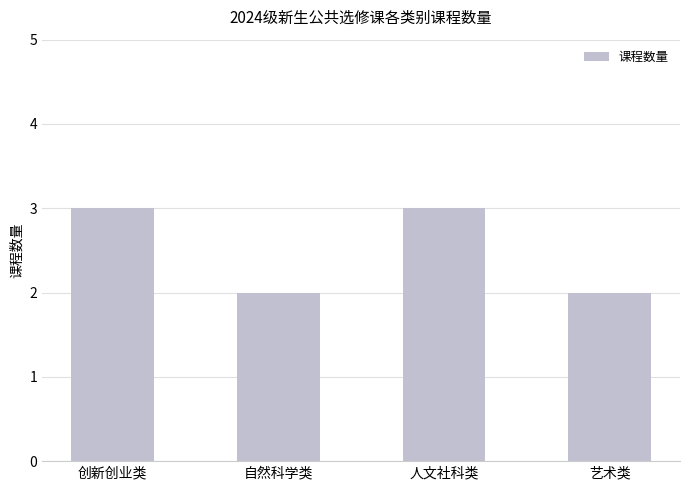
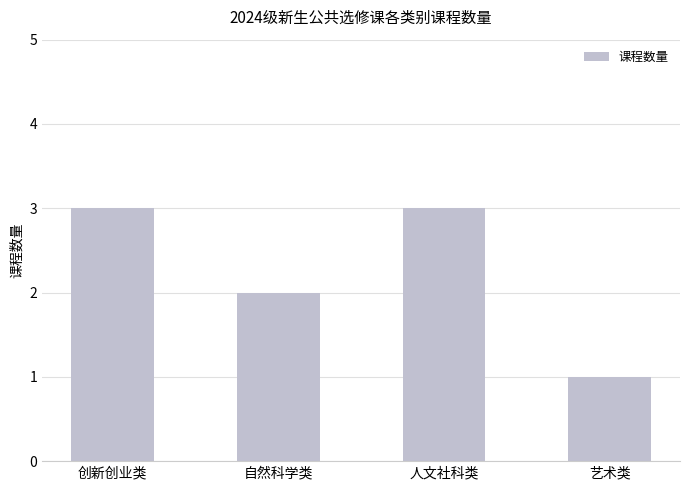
艺术类: 2 -> 1
